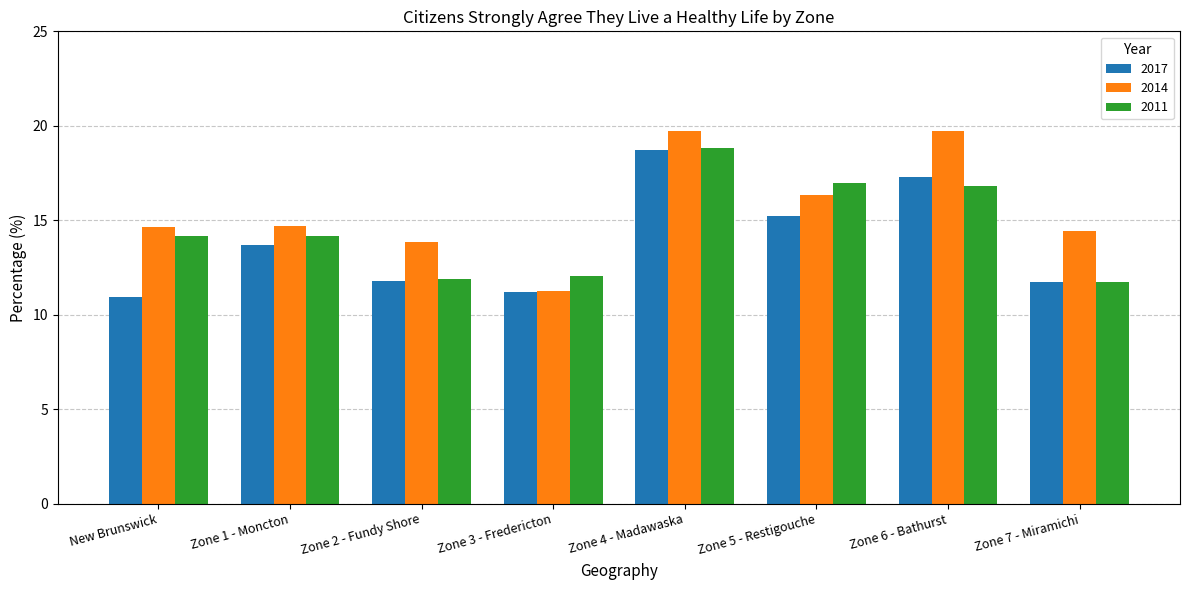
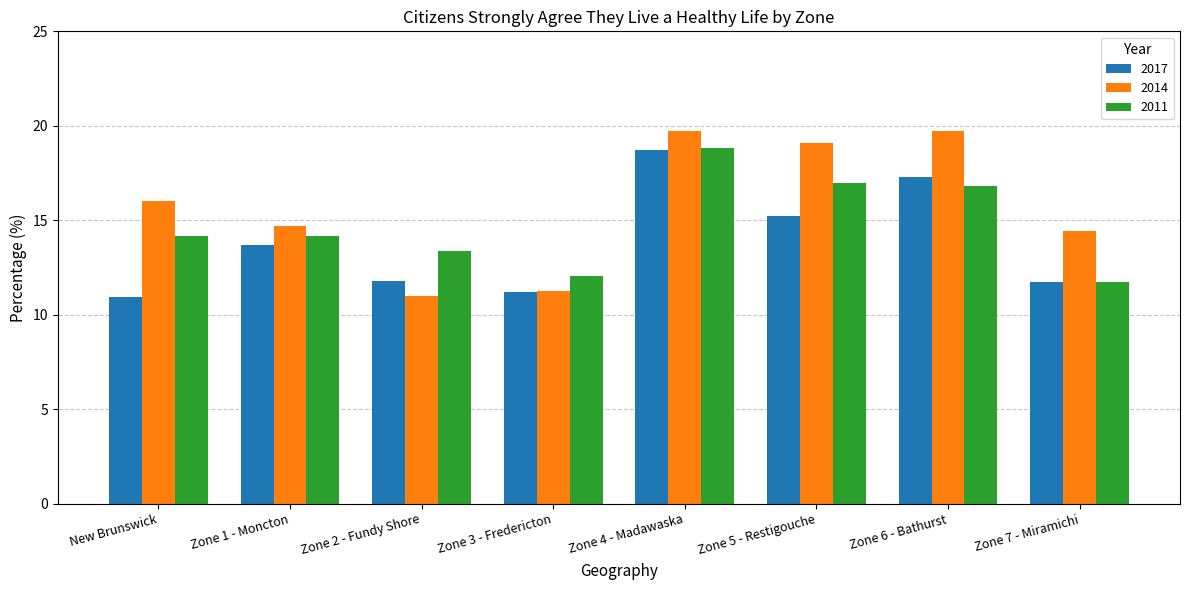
2014, New Brunswick: 14.6 -> 16.0
2014, Zone 2 - Fundy Shore: 13.9 -> 11.0
2011, Zone 2 - Fundy Shore: 11.9 -> 13.3
2014, Zone 5 - Restigouche: 16.4 -> 19.1
